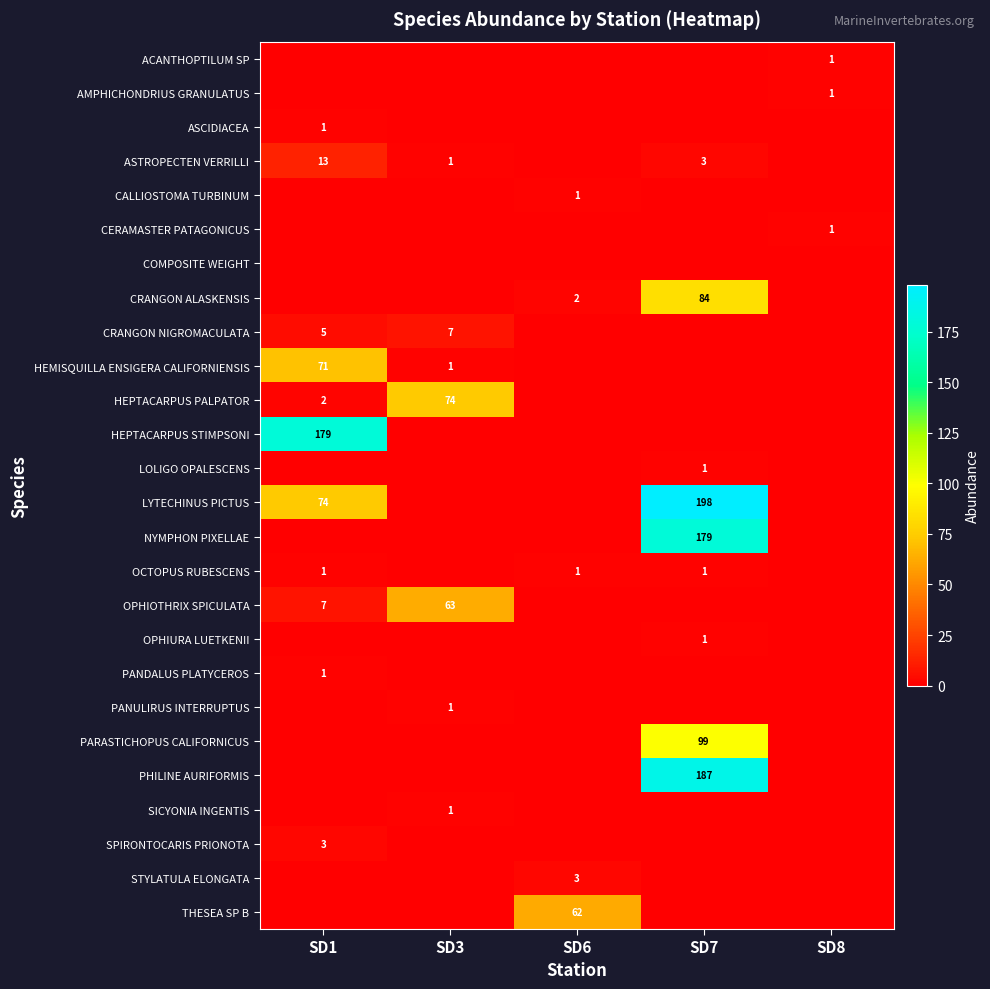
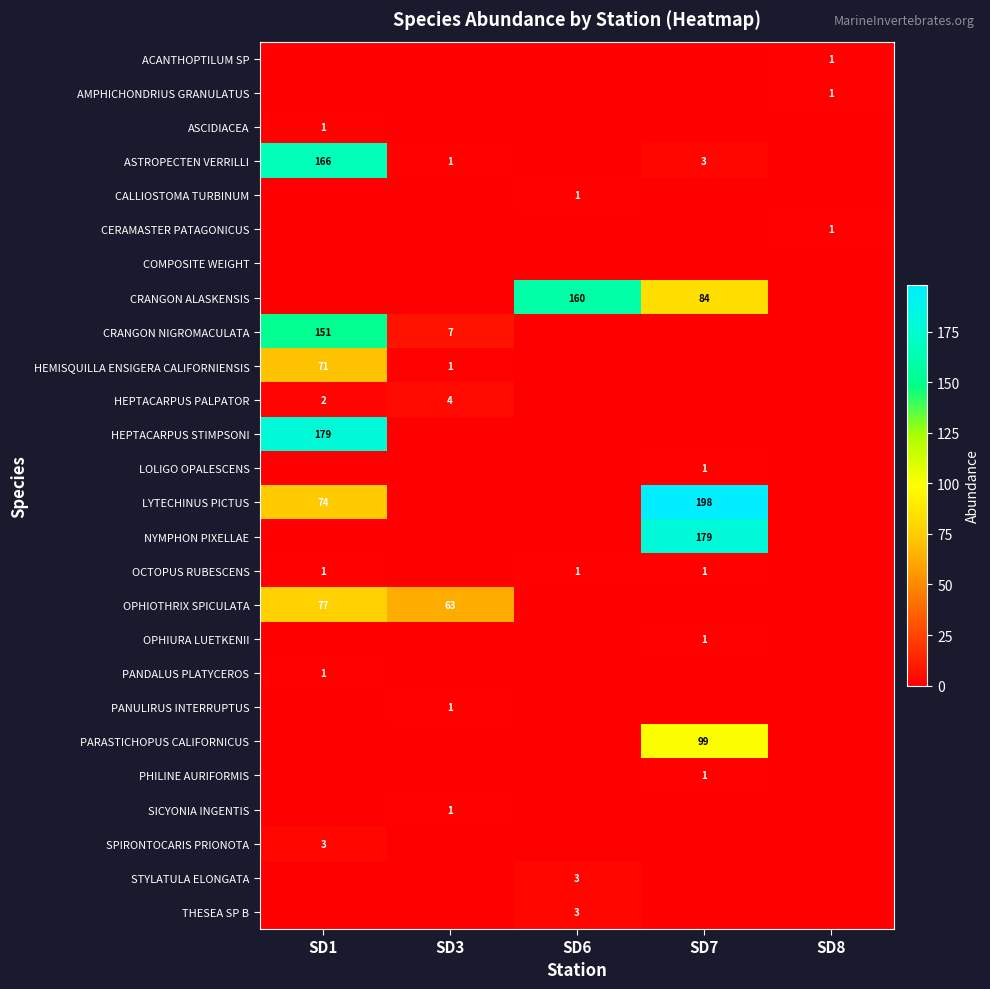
ASTROPECTEN VERRILLI, SD1: 13 -> 166
CRANGON ALASKENSIS, SD6: 2 -> 160
CRANGON NIGROMACULATA, SD1: 5 -> 151
HEPTACARPUS PALPATOR, SD3: 74 -> 4
OPHIOTHRIX SPICULATA, SD1: 7 -> 77
PHILINE AURIFORMIS, SD7: 187 -> 1
THESEA SP B, SD6: 62 -> 3
